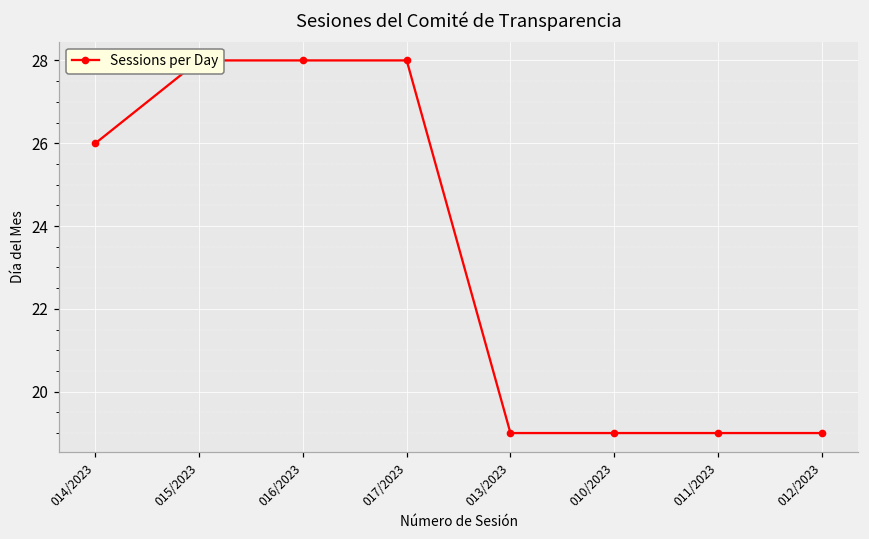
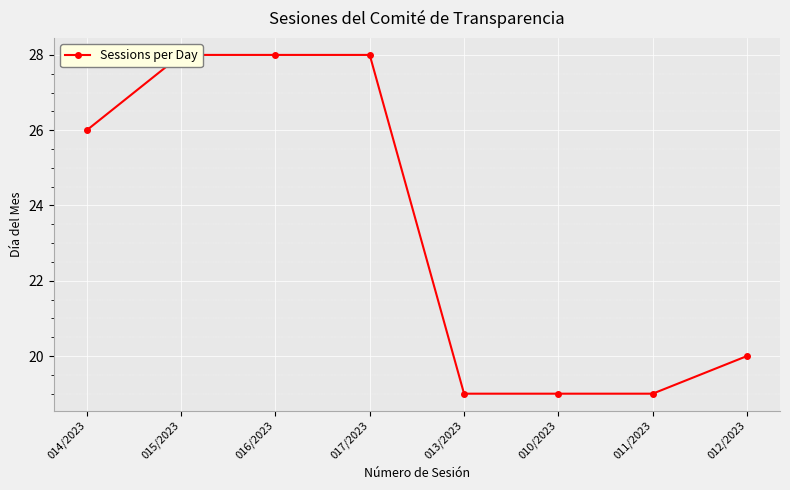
012/2023: 19 -> 20
